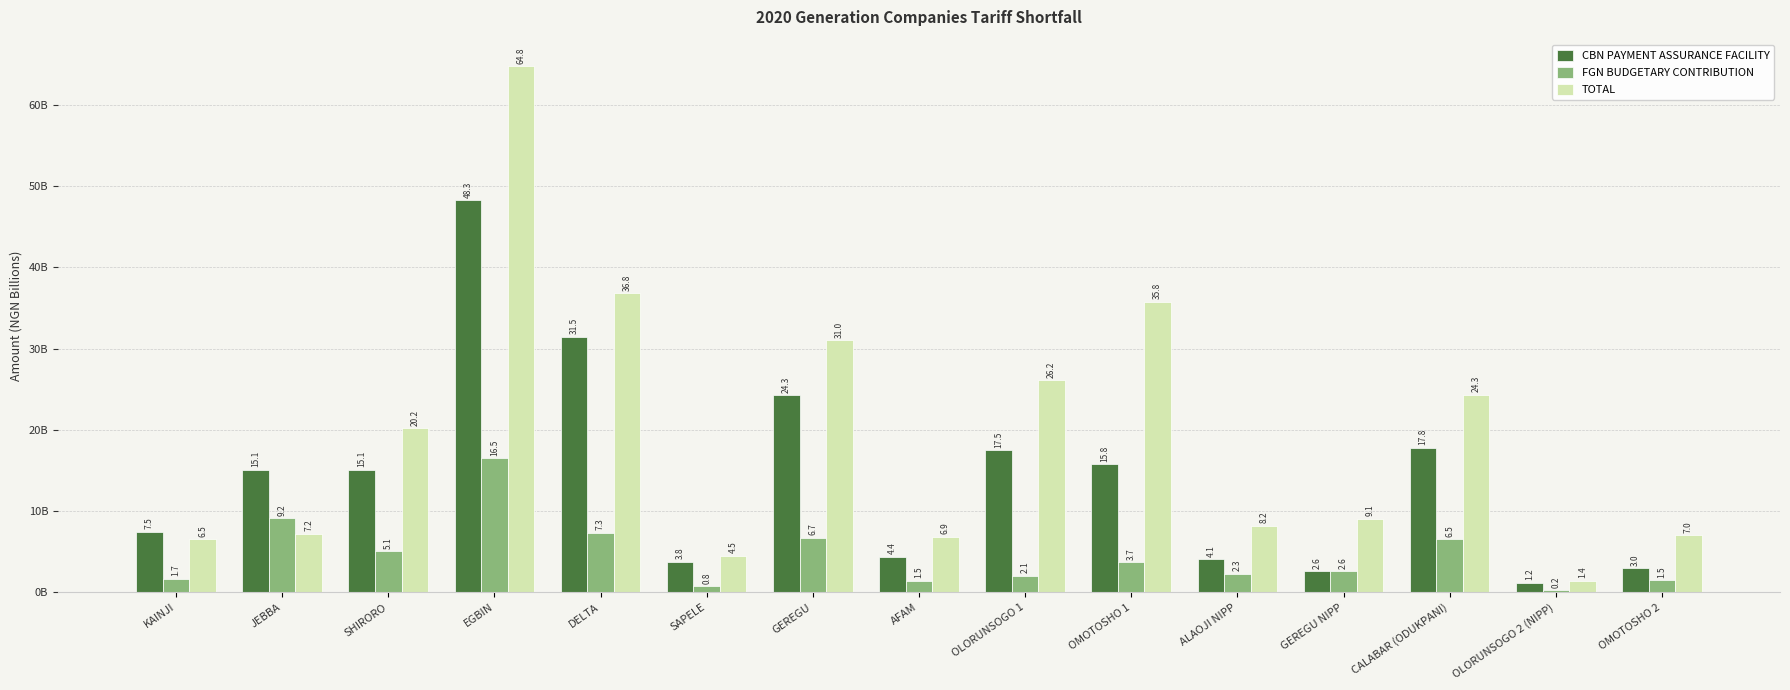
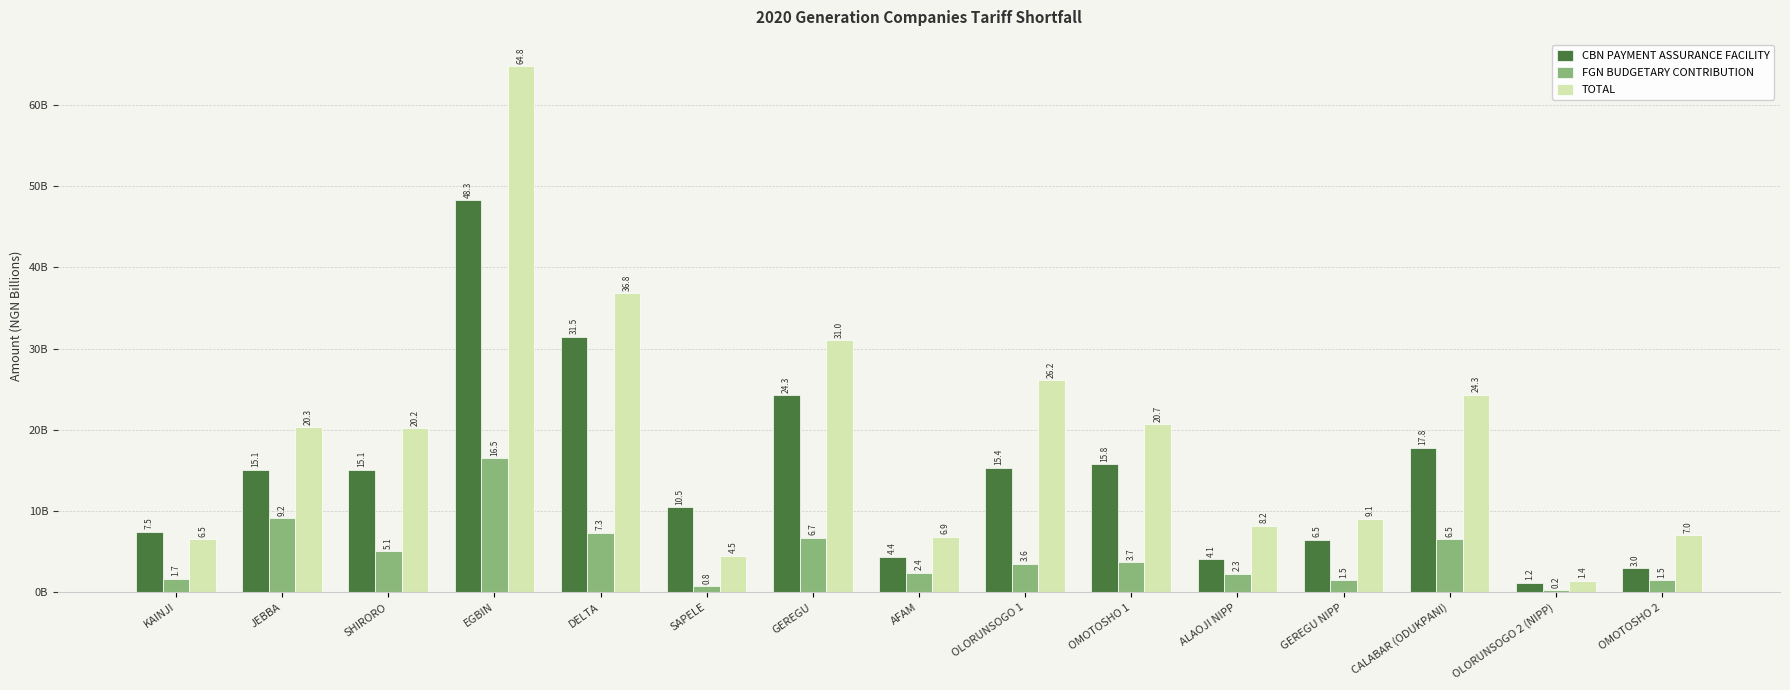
TOTAL, JEBBA: 7.2 -> 20.3
CBN PAYMENT ASSURANCE FACILITY, SAPELE: 3.8 -> 10.5
FGN BUDGETARY CONTRIBUTION, AFAM: 1.5 -> 2.4
CBN PAYMENT ASSURANCE FACILITY, OLORUNSOGO 1: 17.5 -> 15.4
FGN BUDGETARY CONTRIBUTION, OLORUNSOGO 1: 2.1 -> 3.6
TOTAL, OMOTOSHO 1: 35.8 -> 20.7
CBN PAYMENT ASSURANCE FACILITY, GEREGU NIPP: 2.6 -> 6.5
FGN BUDGETARY CONTRIBUTION, GEREGU NIPP: 2.6 -> 1.5
